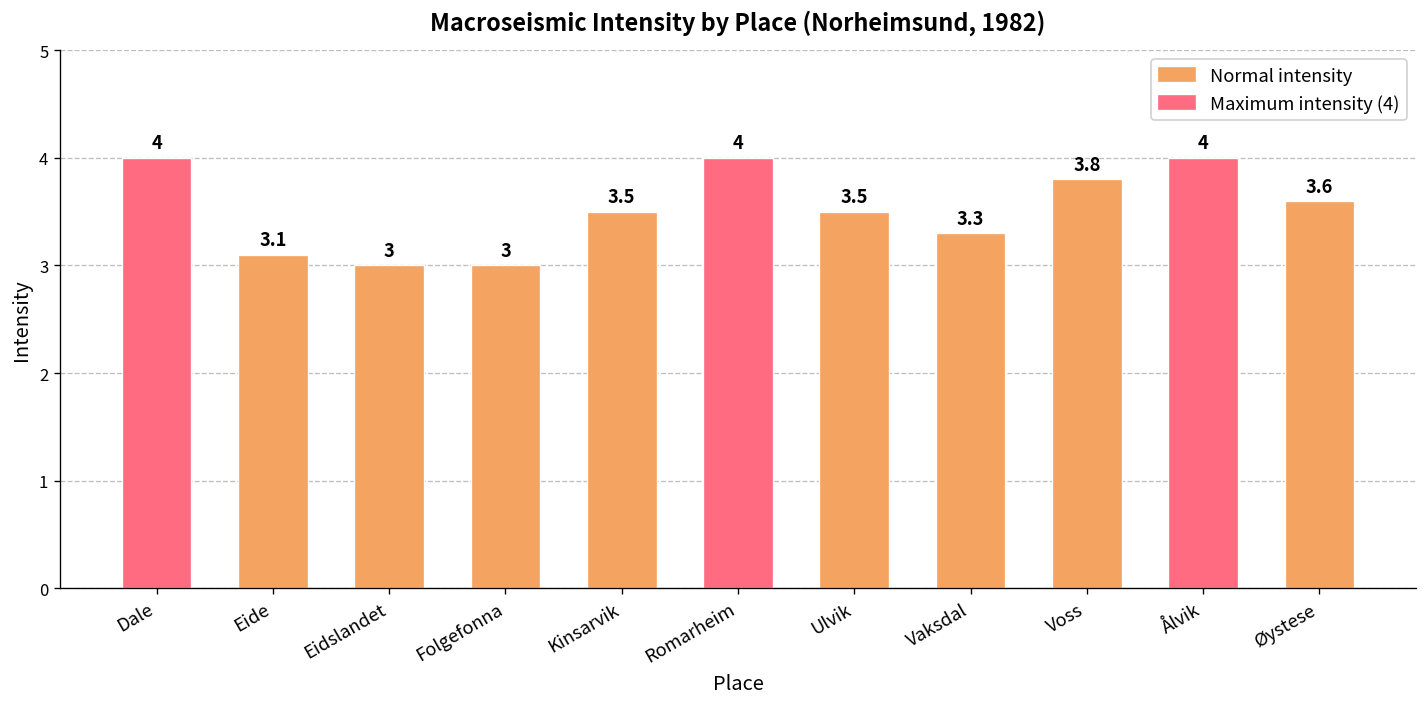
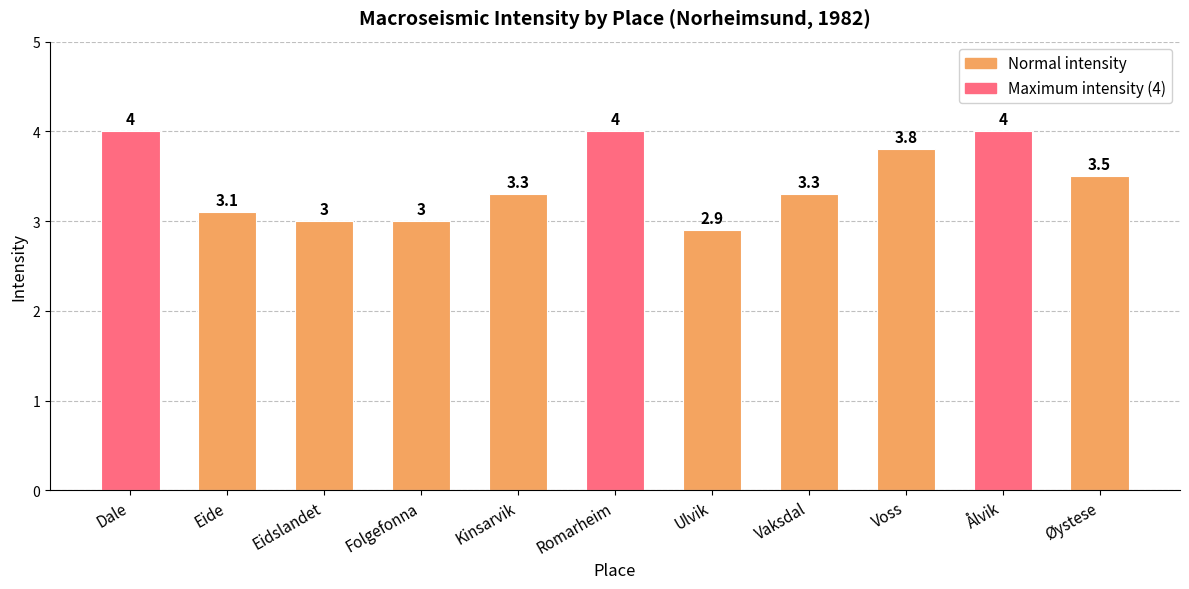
Kinsarvik: 3.5 -> 3.3
Ulvik: 3.5 -> 2.9
Øystese: 3.6 -> 3.5
